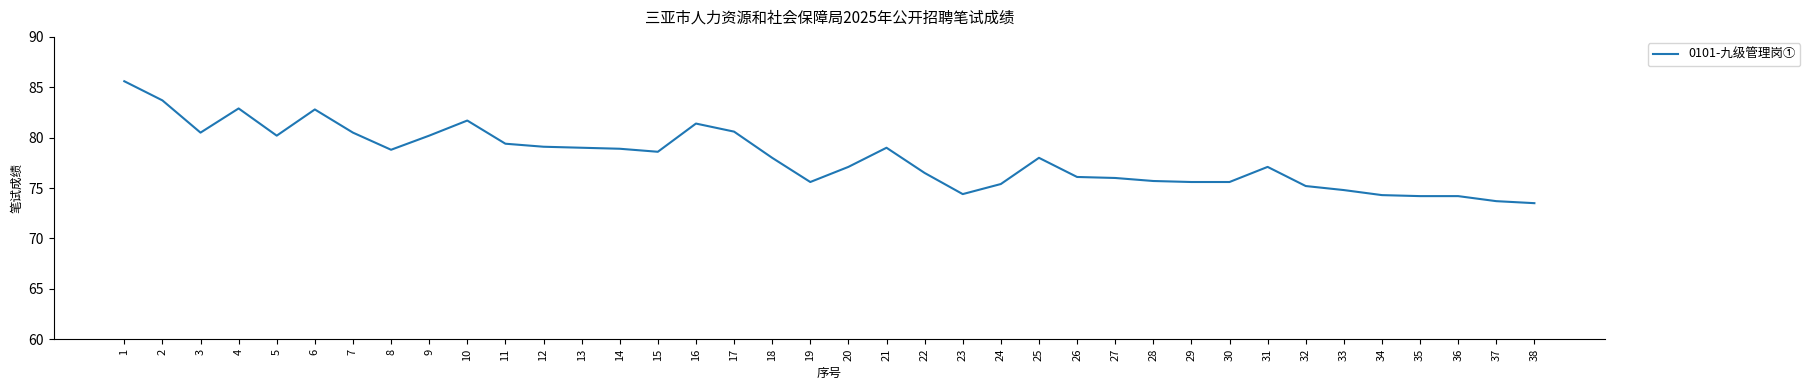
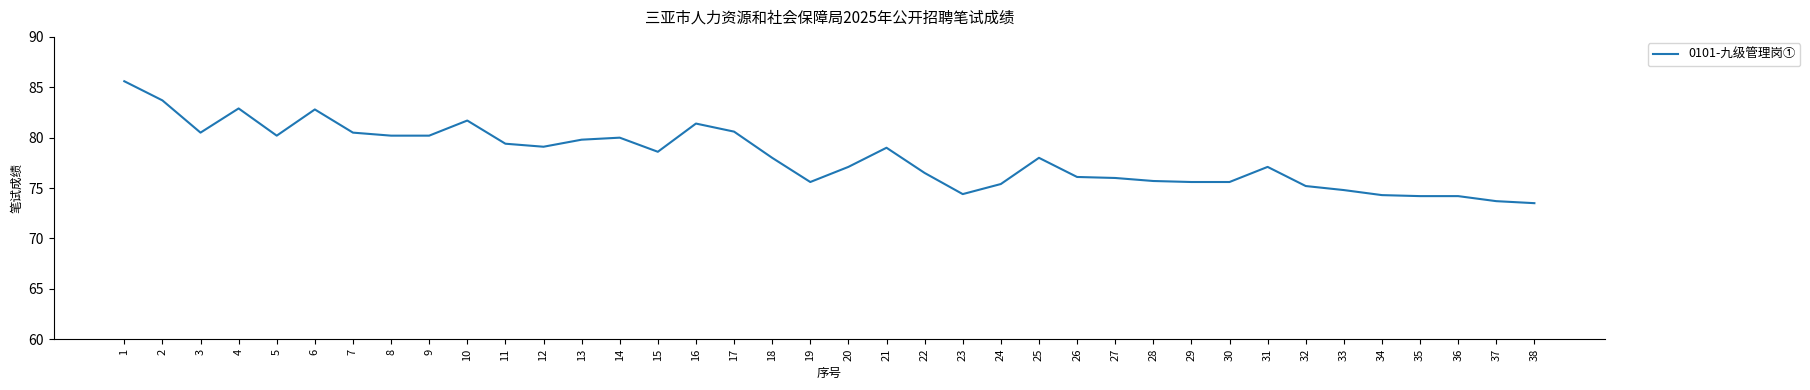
8: 78.8 -> 80.2
13: 79.0 -> 79.8
14: 78.9 -> 80.0
